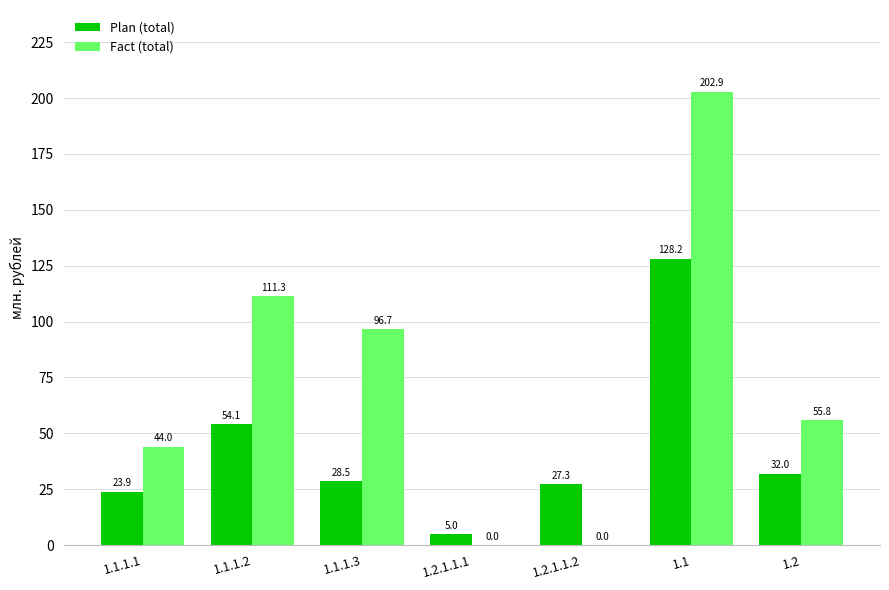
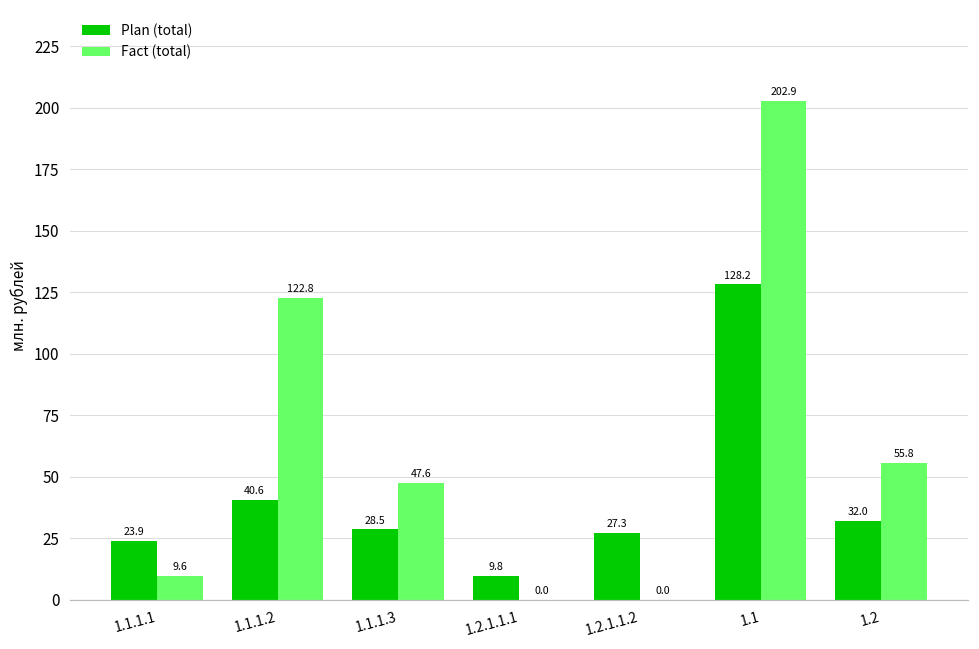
Fact (total), 1.1.1.1: 44.0 -> 9.6
Plan (total), 1.1.1.2: 54.1 -> 40.6
Fact (total), 1.1.1.2: 111.3 -> 122.8
Fact (total), 1.1.1.3: 96.7 -> 47.6
Plan (total), 1.2.1.1.1: 5.0 -> 9.8
